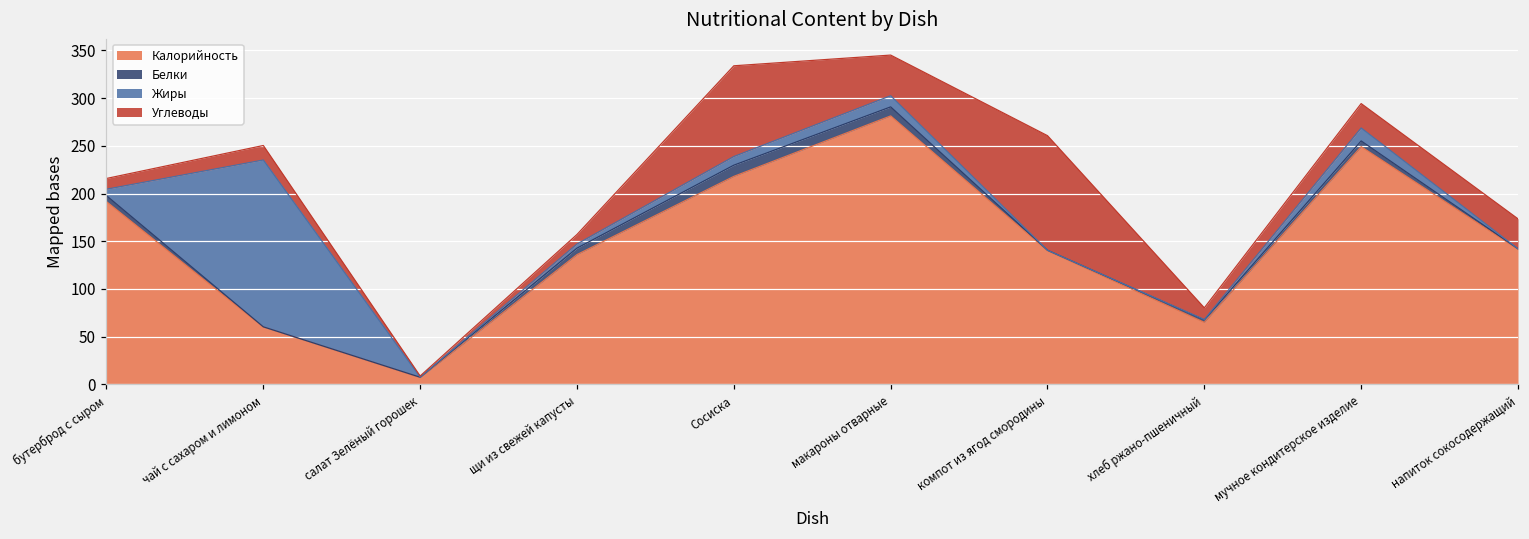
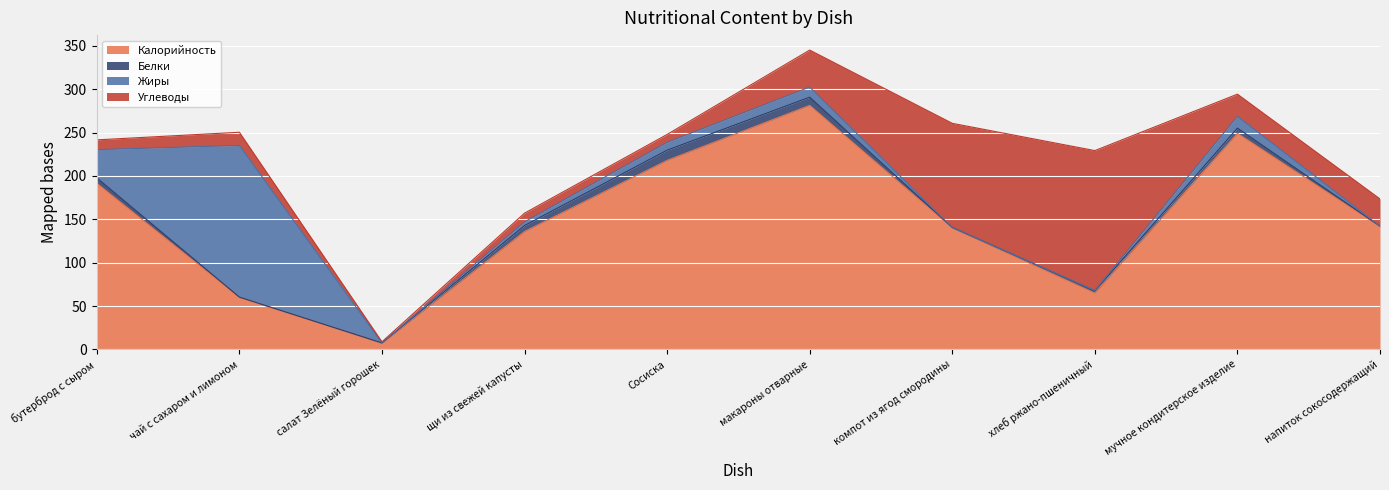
Жиры, бутерброд с сыром: 10 -> 30
Углеводы, Сосиска: 100 -> 10
Углеводы, хлеб ржано-пшеничный: 10 -> 160
